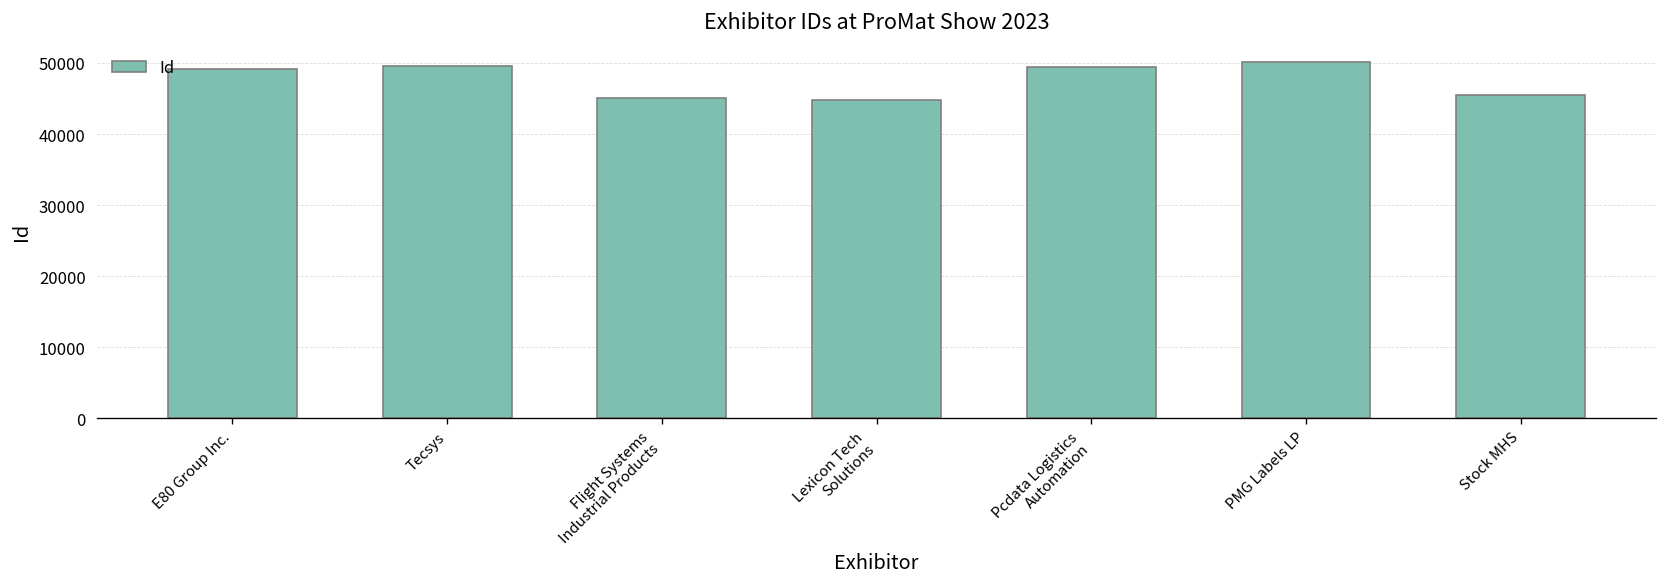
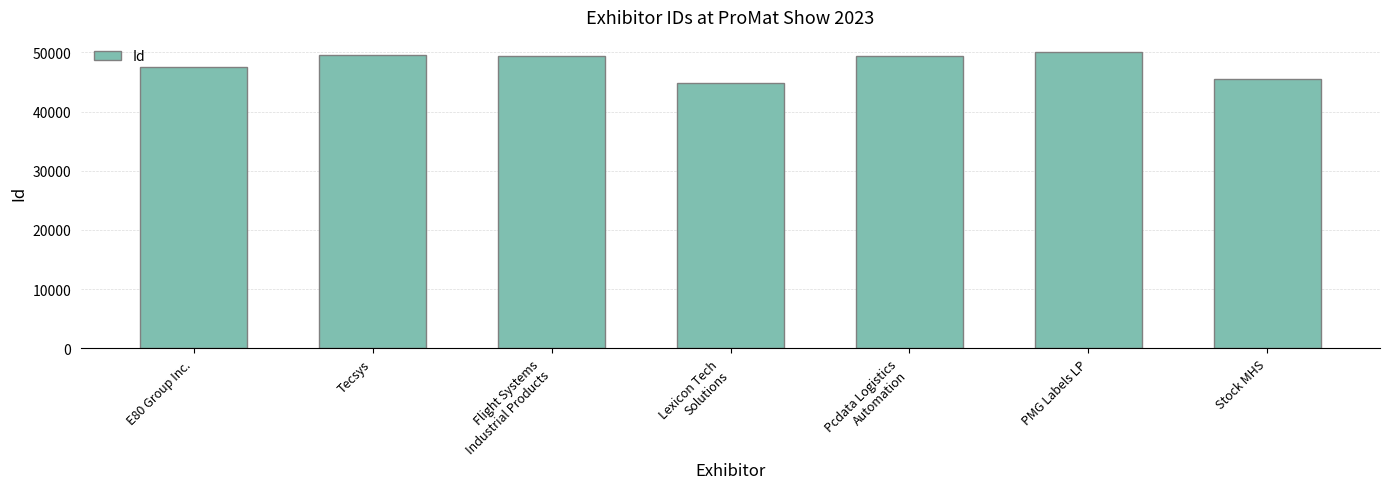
E80 Group Inc.: 49000 -> 48000
Flight Systems Industrial Products: 45000 -> 49000
